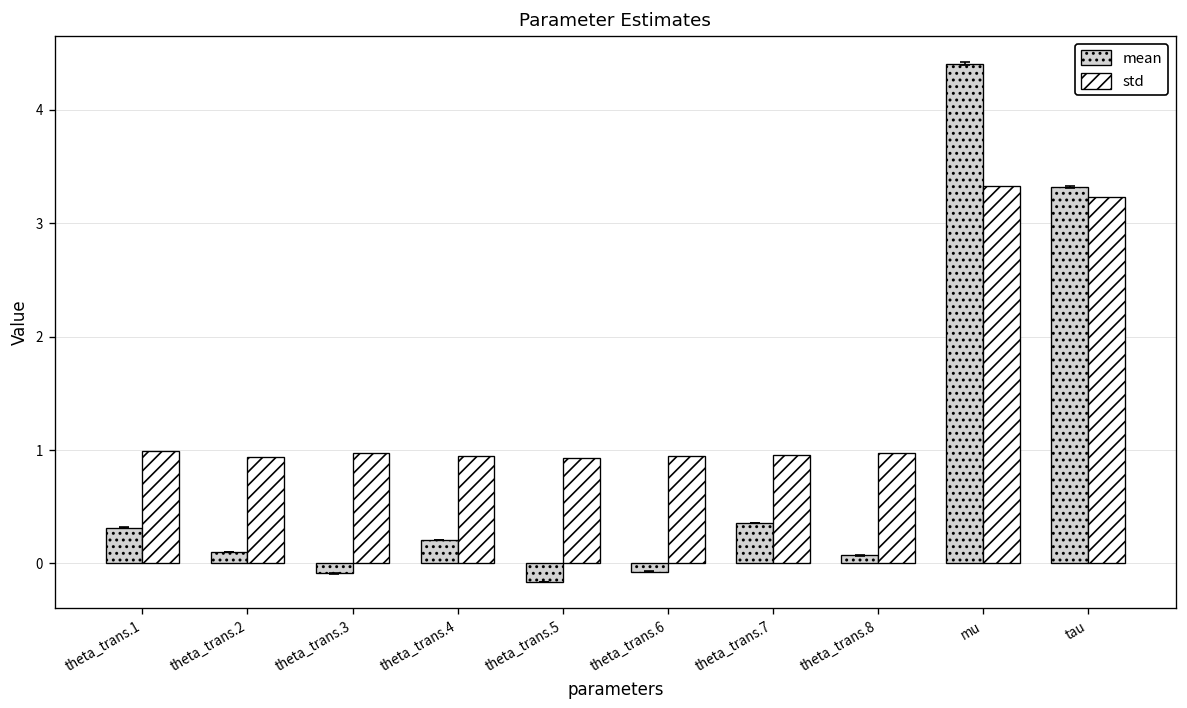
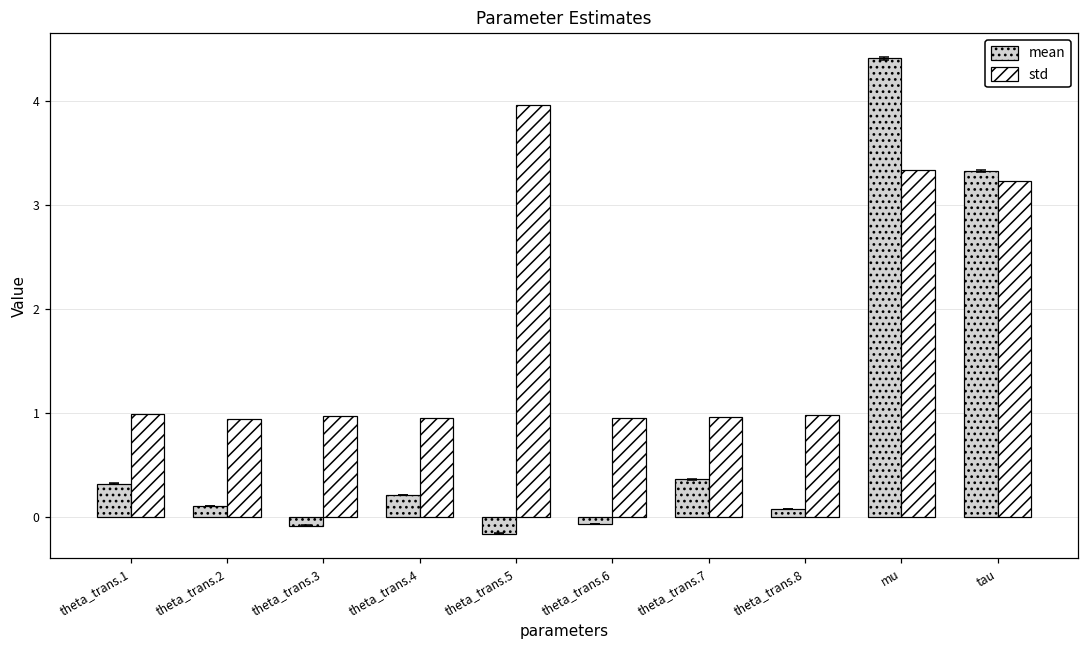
std, theta_trans.5: 0.9 -> 4.0
